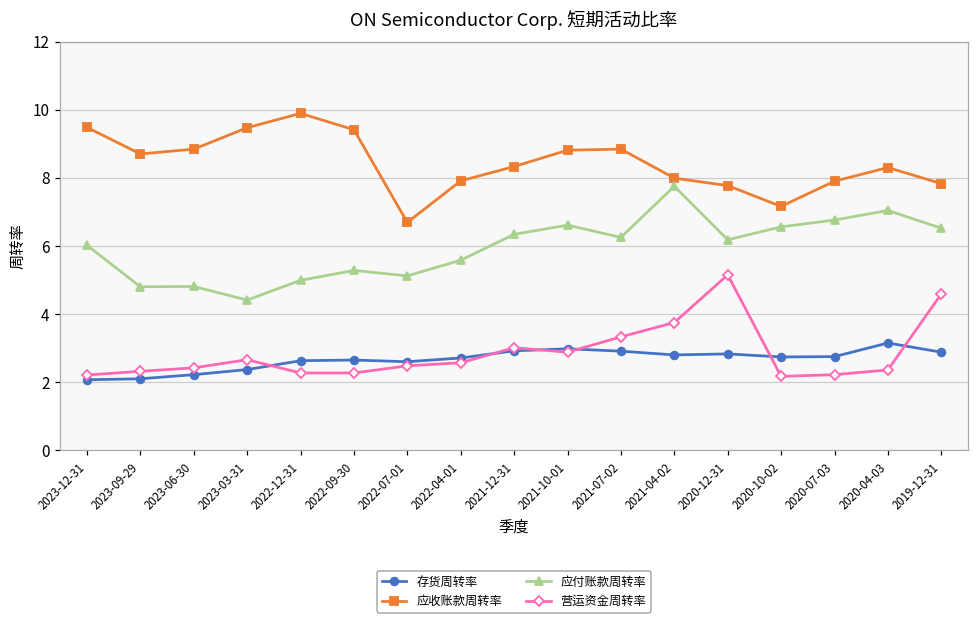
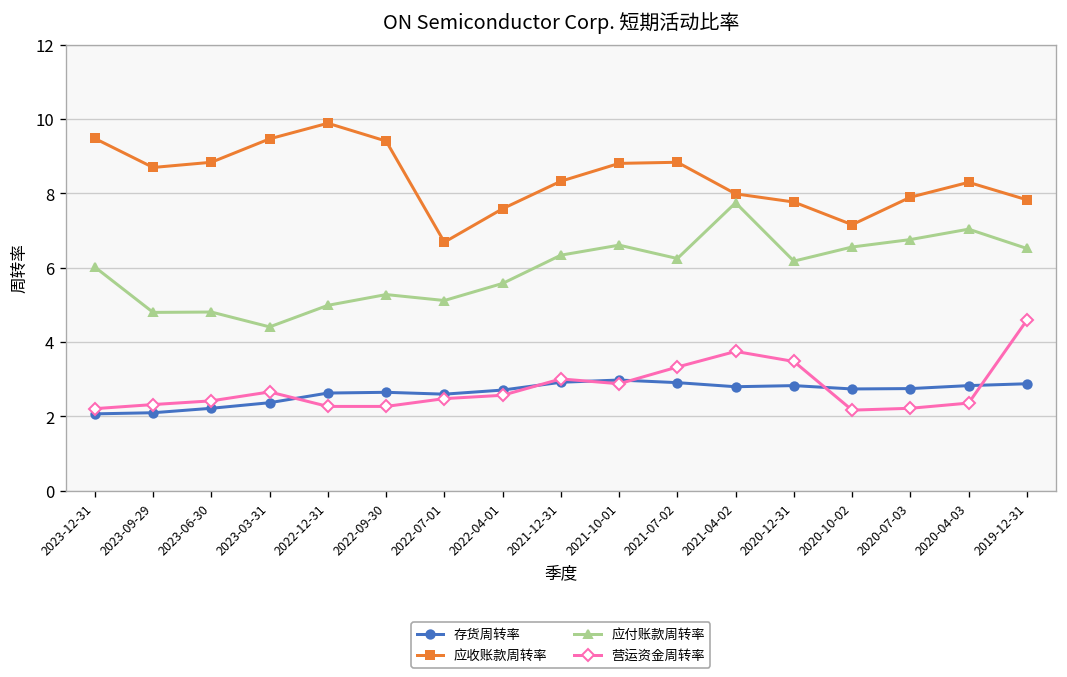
应收账款周转率, 2022-04-01: 7.9 -> 7.6
营运资金周转率, 2020-12-31: 5.2 -> 3.5
存货周转率, 2020-04-03: 3.2 -> 2.8
